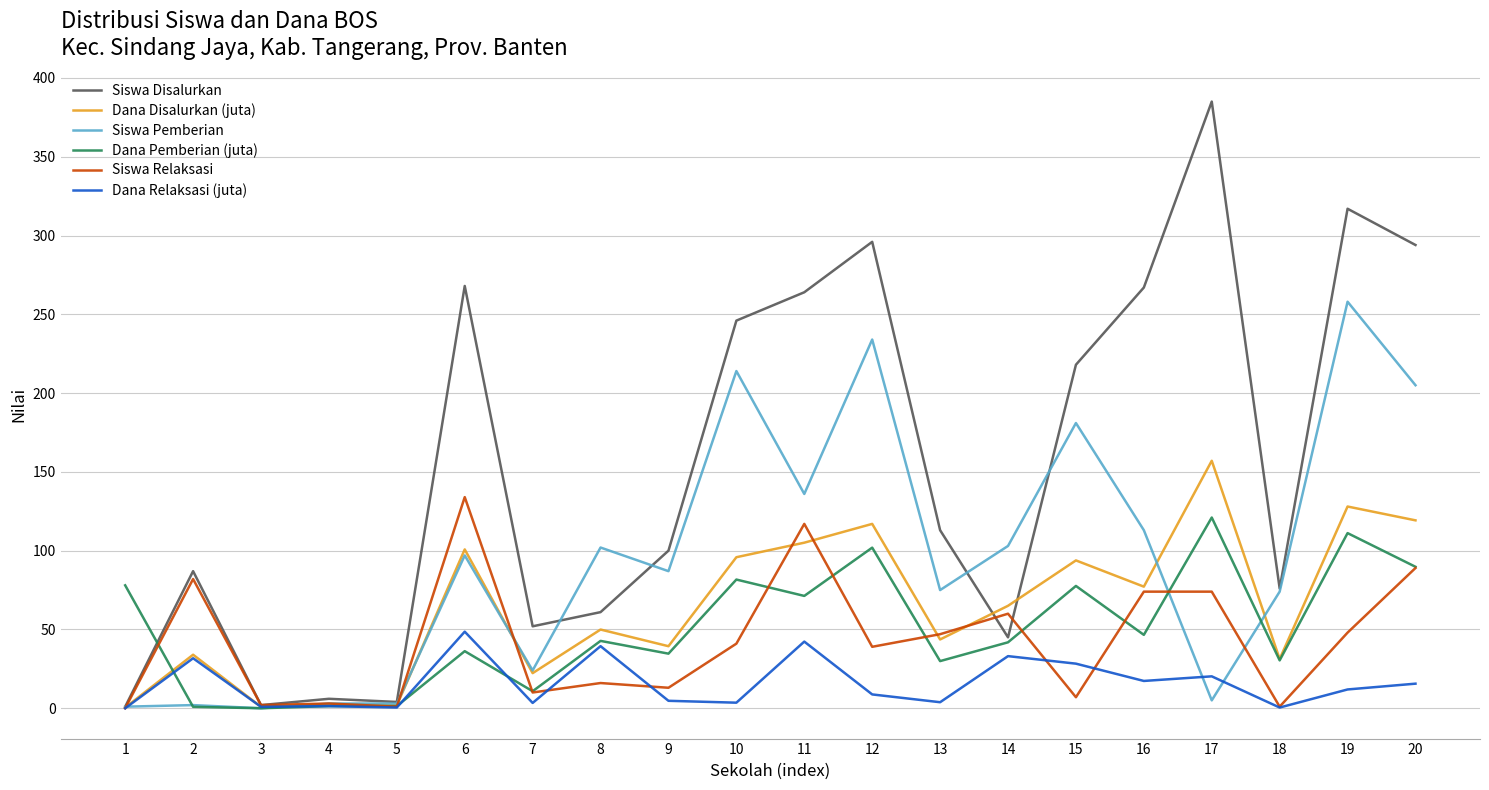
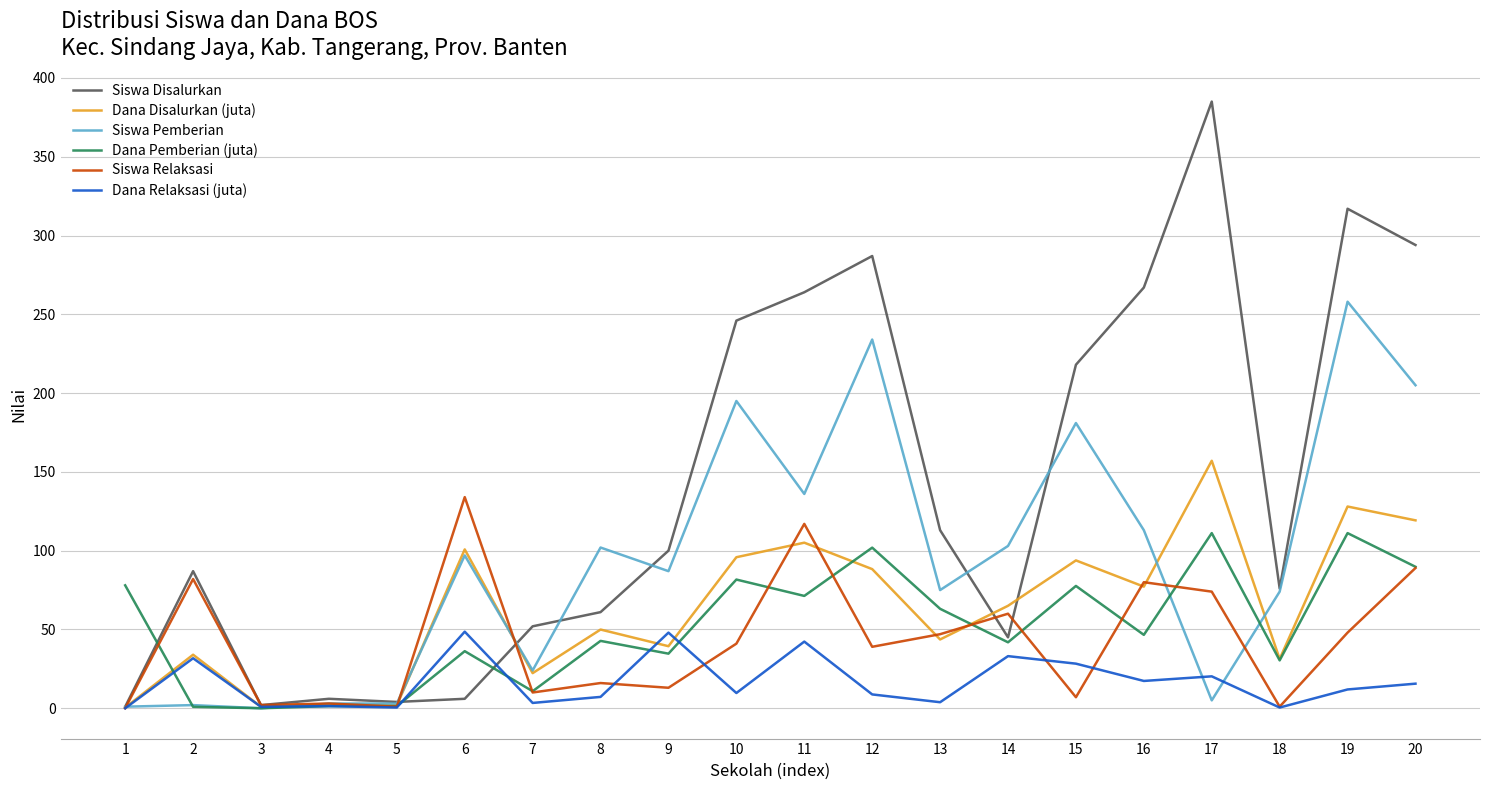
Siswa Disalurkan, 6: 268 -> 6
Dana Relaksasi (juta), 8: 39 -> 7
Dana Relaksasi (juta), 9: 5 -> 48
Siswa Pemberian, 10: 214 -> 195
Dana Relaksasi (juta), 10: 4 -> 10
Siswa Disalurkan, 12: 296 -> 287
Dana Disalurkan (juta), 12: 117 -> 88
Dana Pemberian (juta), 13: 30 -> 63
Siswa Relaksasi, 16: 74 -> 80
Dana Pemberian (juta), 17: 121 -> 111
